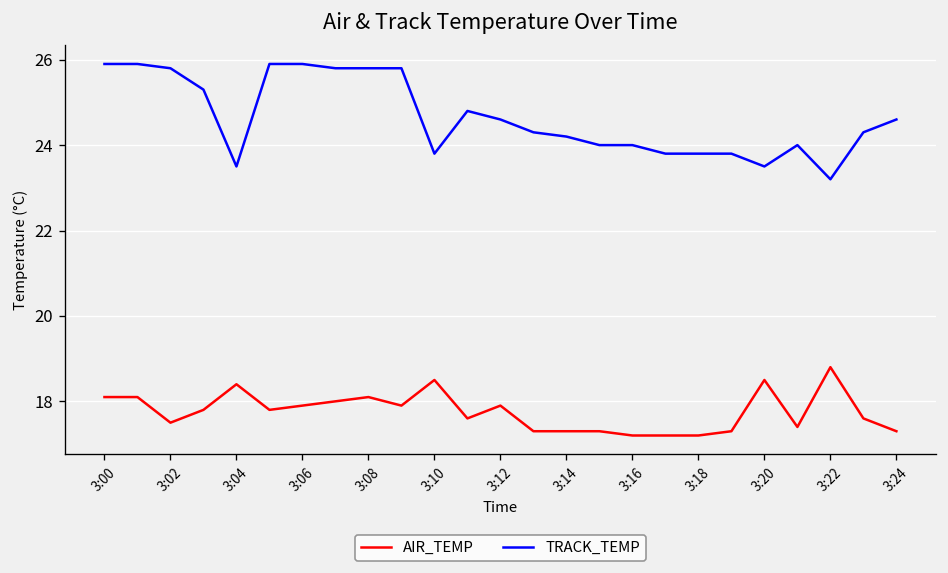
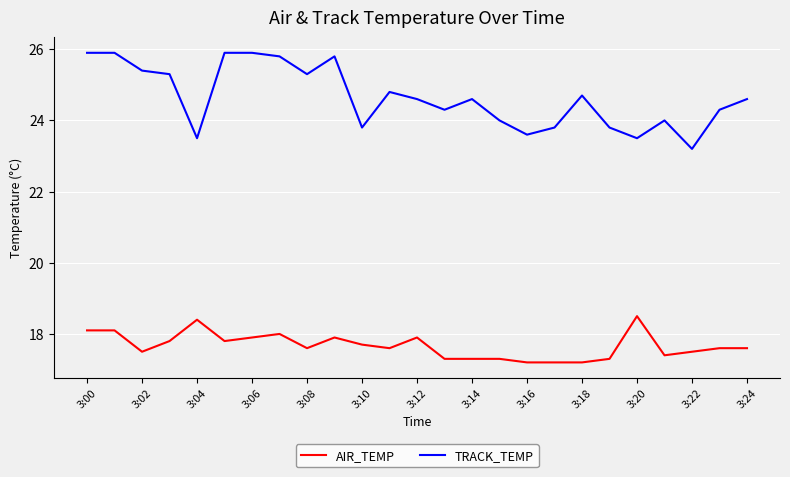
TRACK_TEMP, 3:02: 25.8 -> 25.4
AIR_TEMP, 3:08: 18.1 -> 17.6
TRACK_TEMP, 3:08: 25.8 -> 25.3
AIR_TEMP, 3:10: 18.5 -> 17.7
TRACK_TEMP, 3:14: 24.2 -> 24.6
TRACK_TEMP, 3:16: 24.0 -> 23.6
TRACK_TEMP, 3:18: 23.8 -> 24.7
AIR_TEMP, 3:22: 18.8 -> 17.5
AIR_TEMP, 3:24: 17.3 -> 17.6
